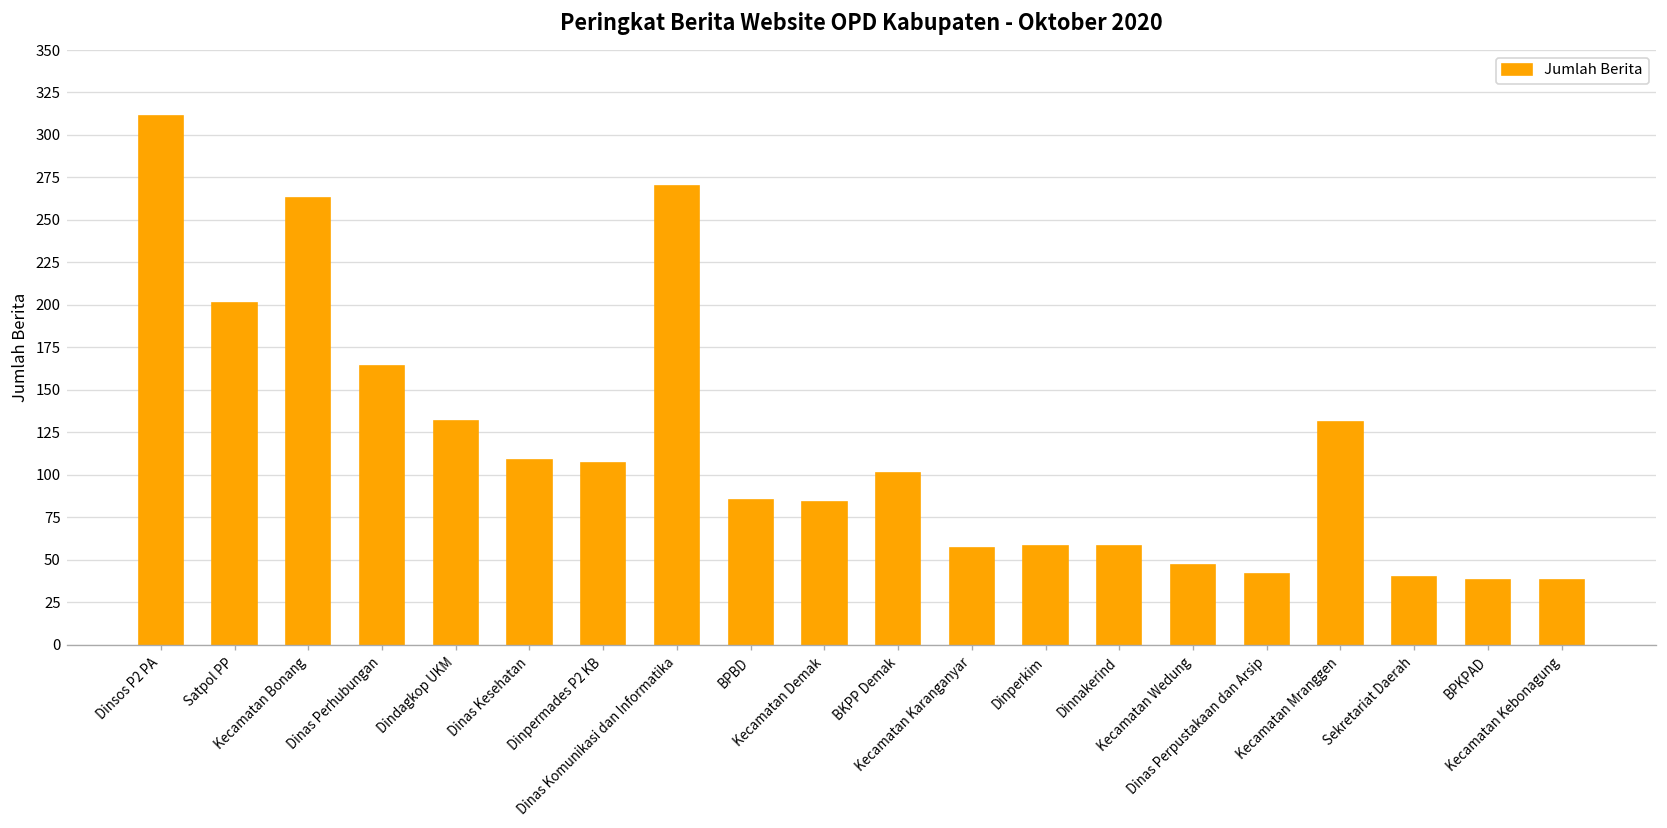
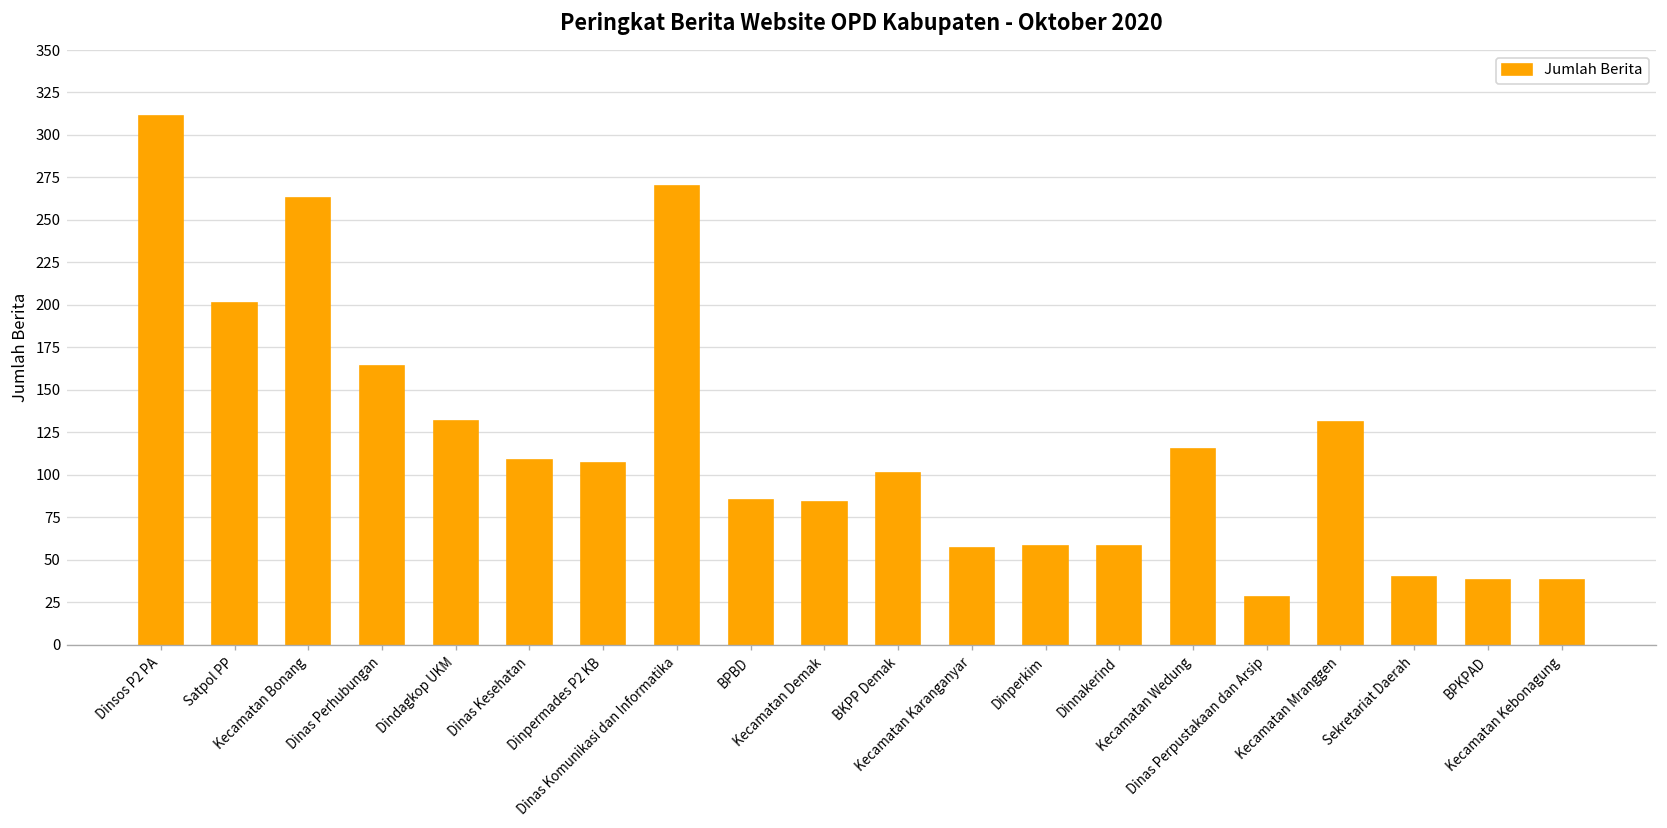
Kecamatan Wedung: 47 -> 115
Dinas Perpustakaan dan Arsip: 42 -> 28
